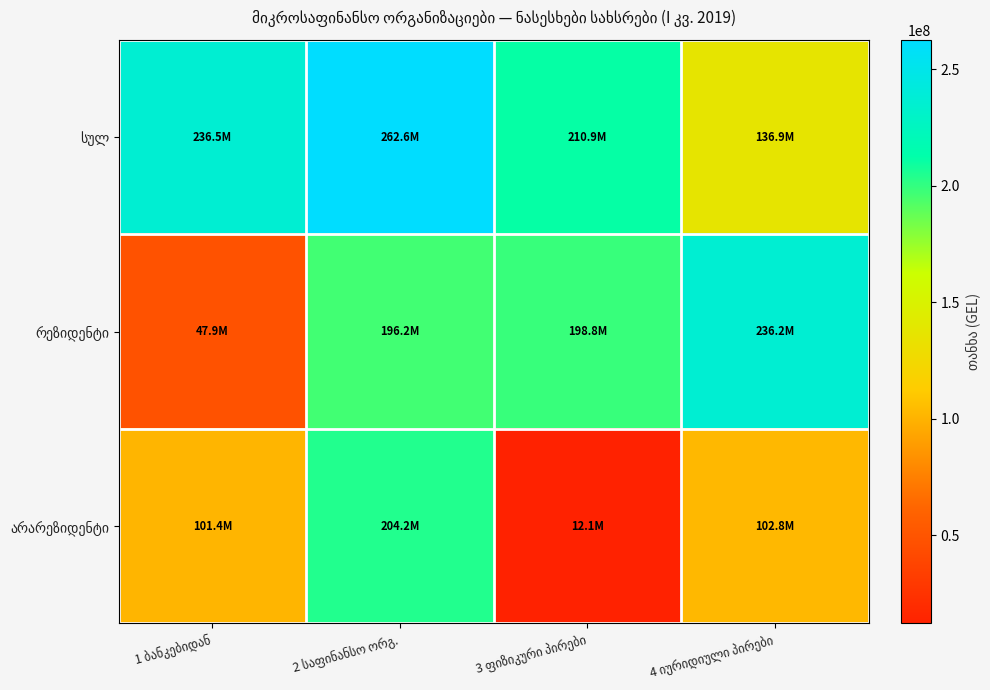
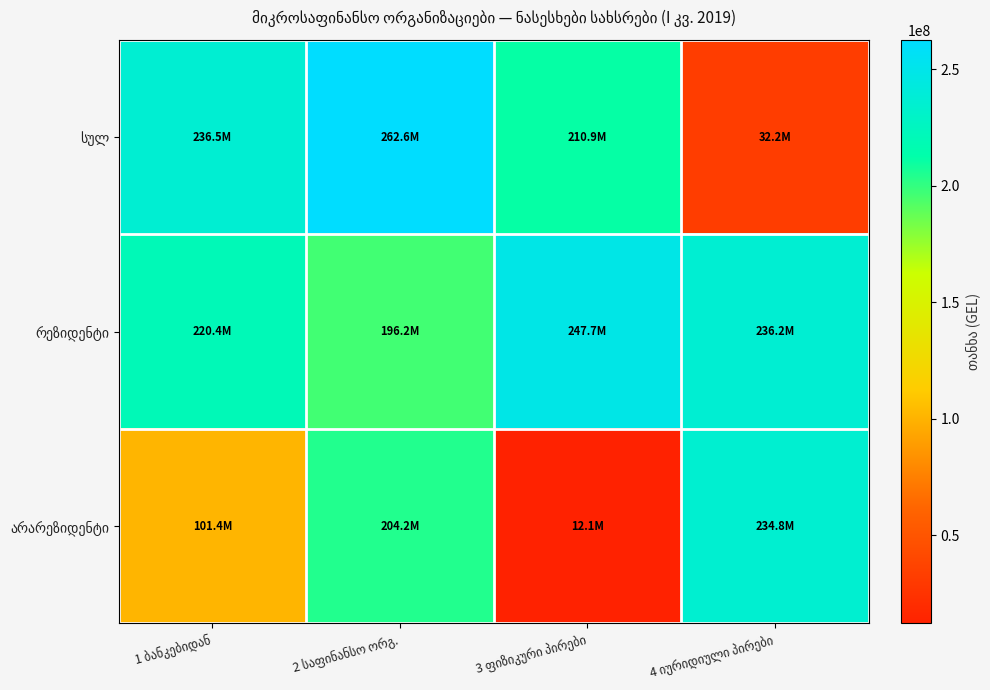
სულ, 4 იურიდიული პირები: 136.9M -> 32.2M
რეზიდენტი, 1 ბანკებიდან: 47.9M -> 220.4M
რეზიდენტი, 3 ფიზიკური პირები: 198.8M -> 247.7M
არარეზიდენტი, 4 იურიდიული პირები: 102.8M -> 234.8M
